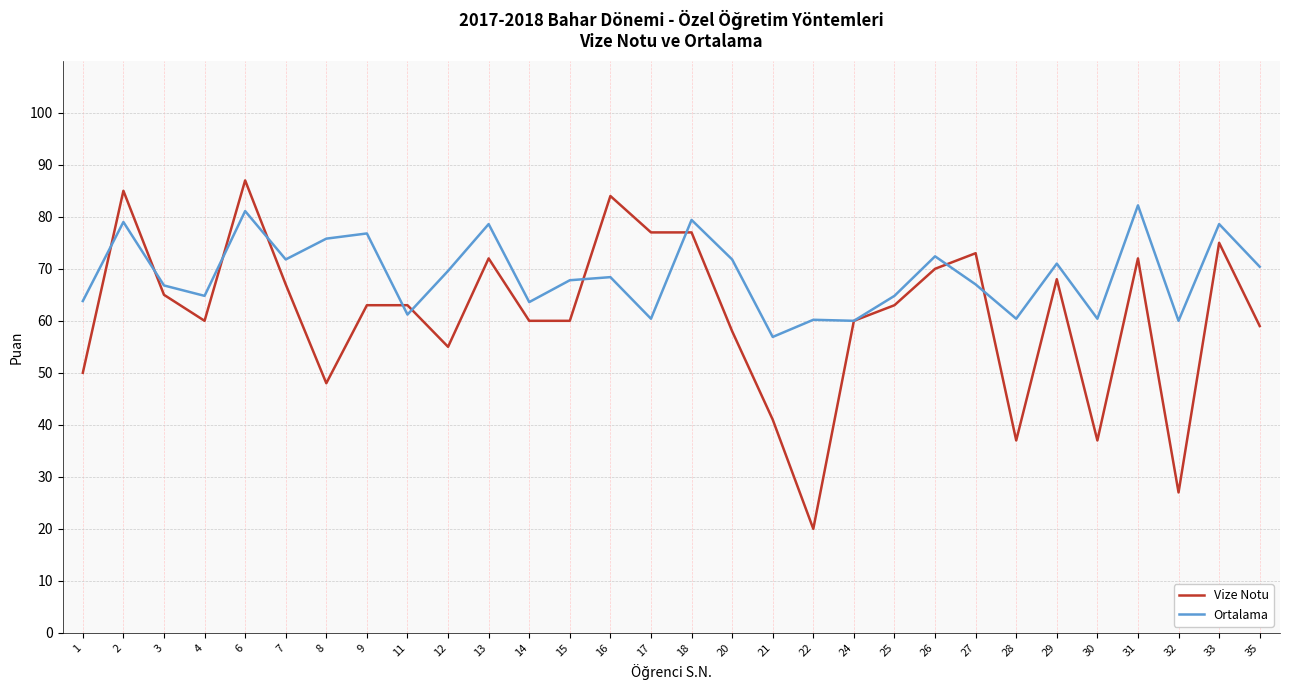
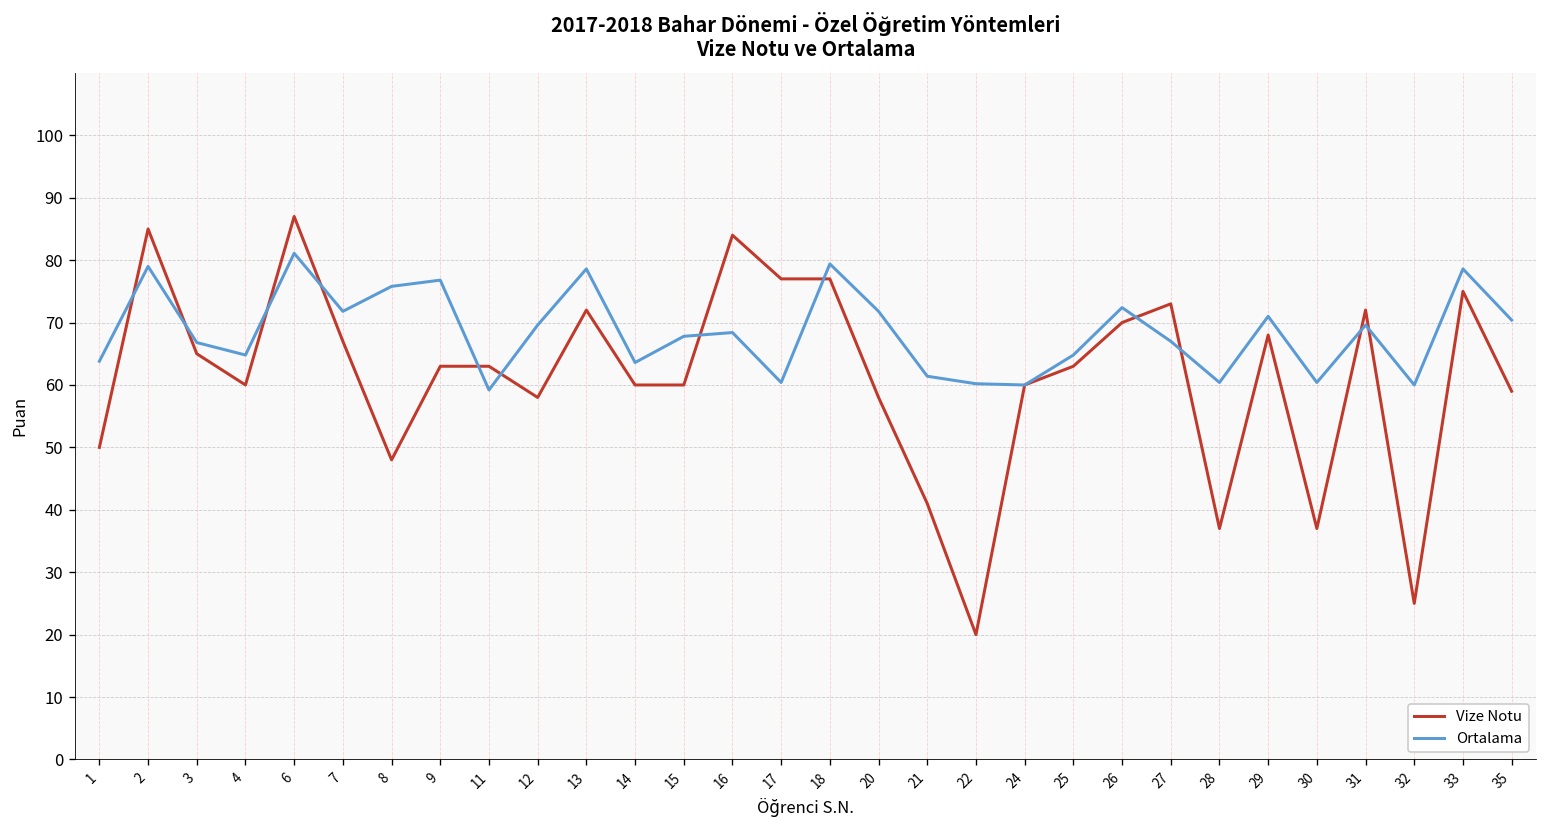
Ortalama, 11: 61 -> 59
Vize Notu, 12: 55 -> 58
Ortalama, 21: 57 -> 61
Ortalama, 31: 82 -> 70
Vize Notu, 32: 27 -> 25
